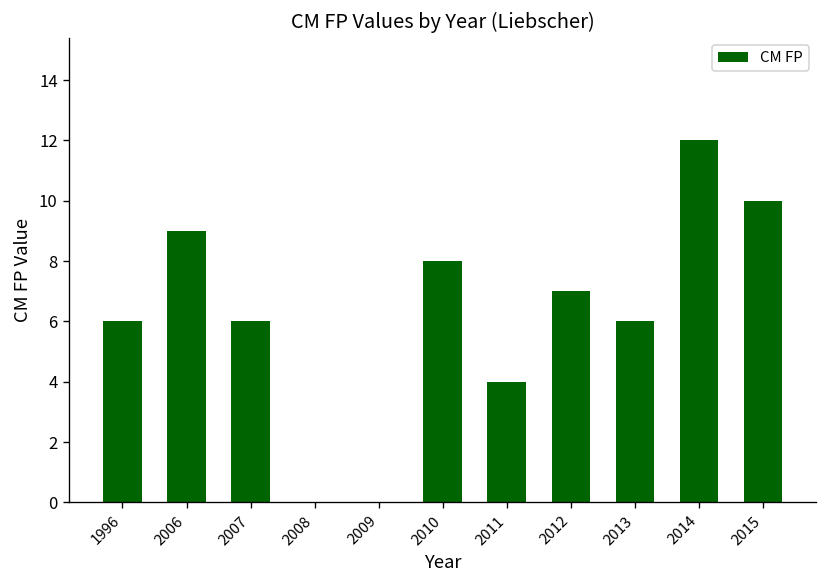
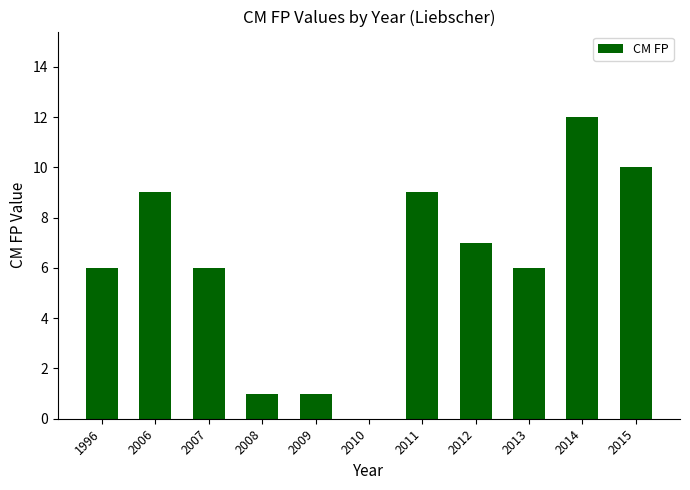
2008: 0 -> 1
2009: 0 -> 1
2010: 8 -> 0
2011: 4 -> 9
